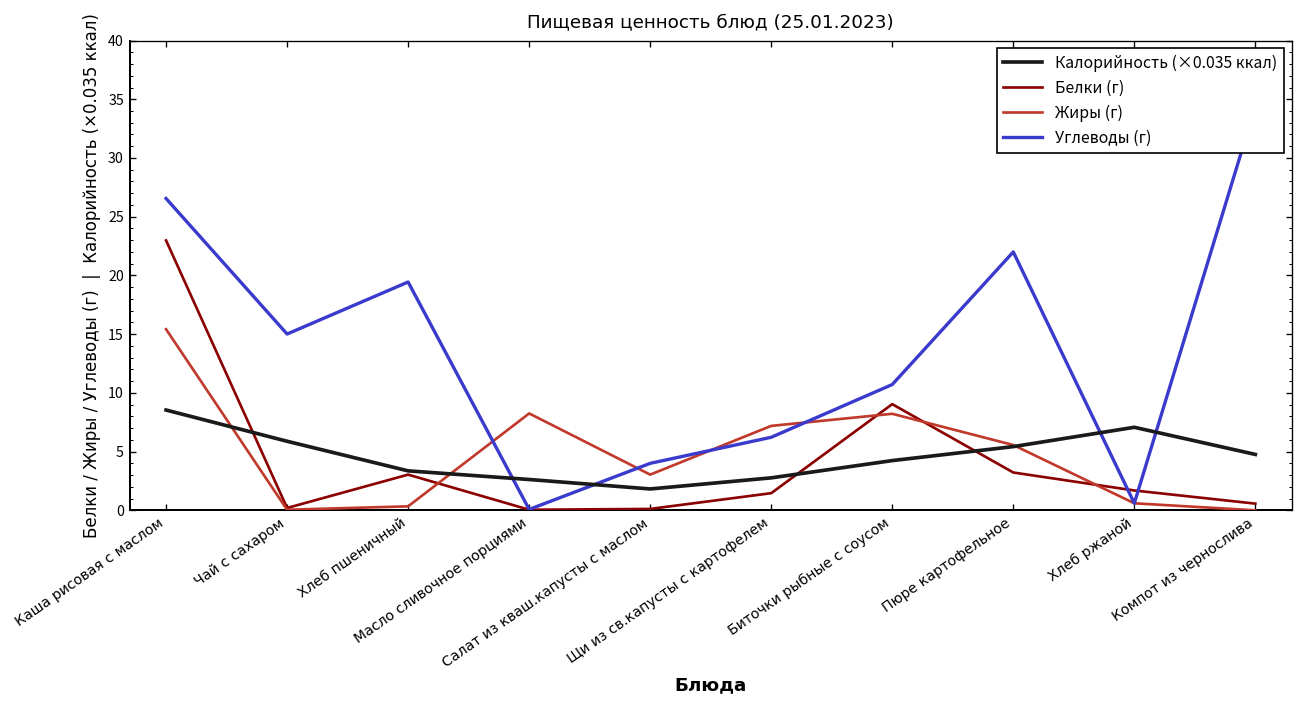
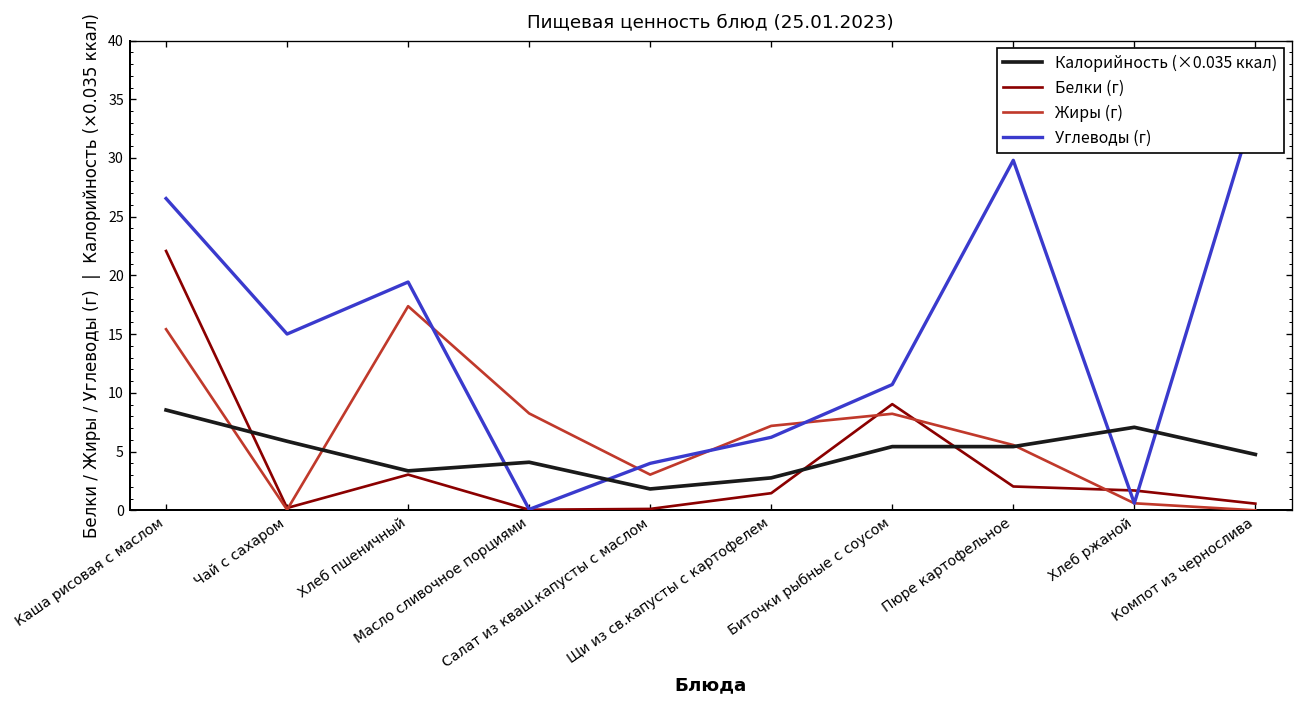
Белки (г), Каша рисовая с маслом: 23 -> 22
Жиры (г), Хлеб пшеничный: 0 -> 17
Калорийность (×0.035 ккал), Масло сливочное порциями: 3 -> 4
Калорийность (×0.035 ккал), Биточки рыбные с соусом: 4 -> 5
Белки (г), Пюре картофельное: 3 -> 2
Углеводы (г), Пюре картофельное: 22 -> 30
